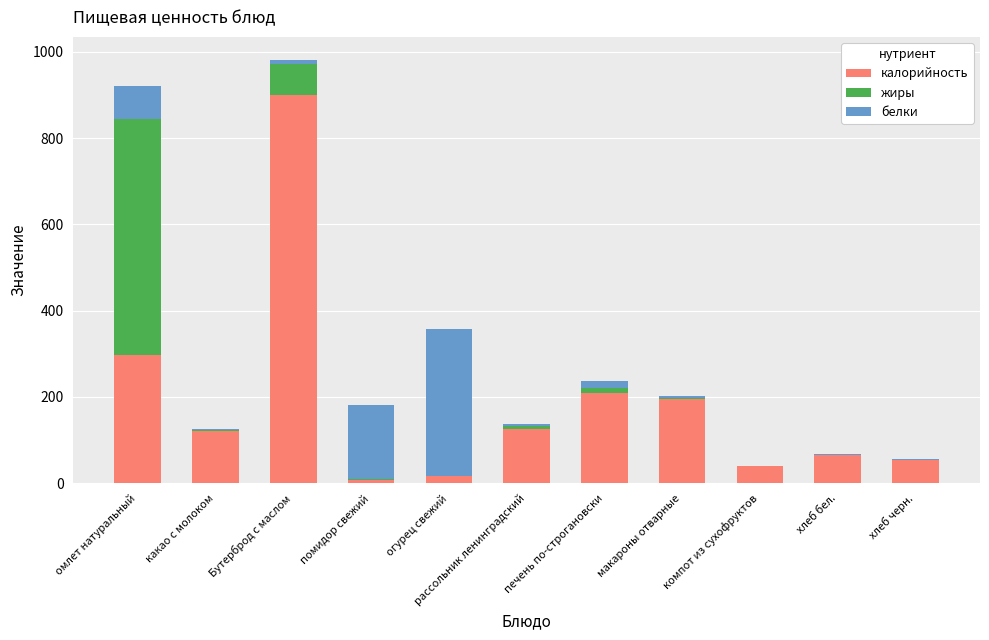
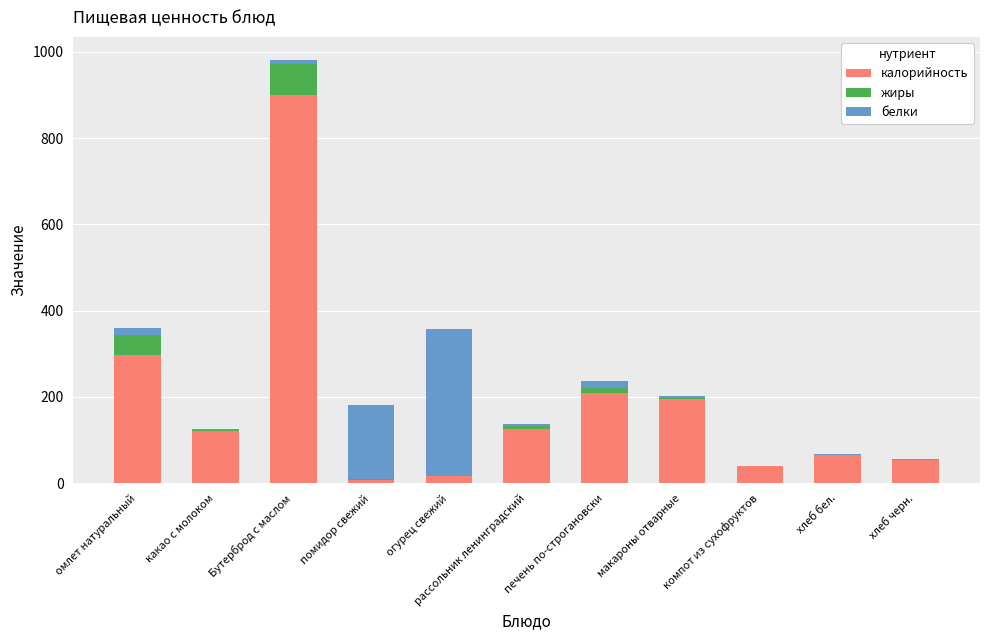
жиры, омлет натуральный: 550 -> 50
белки, омлет натуральный: 80 -> 20
